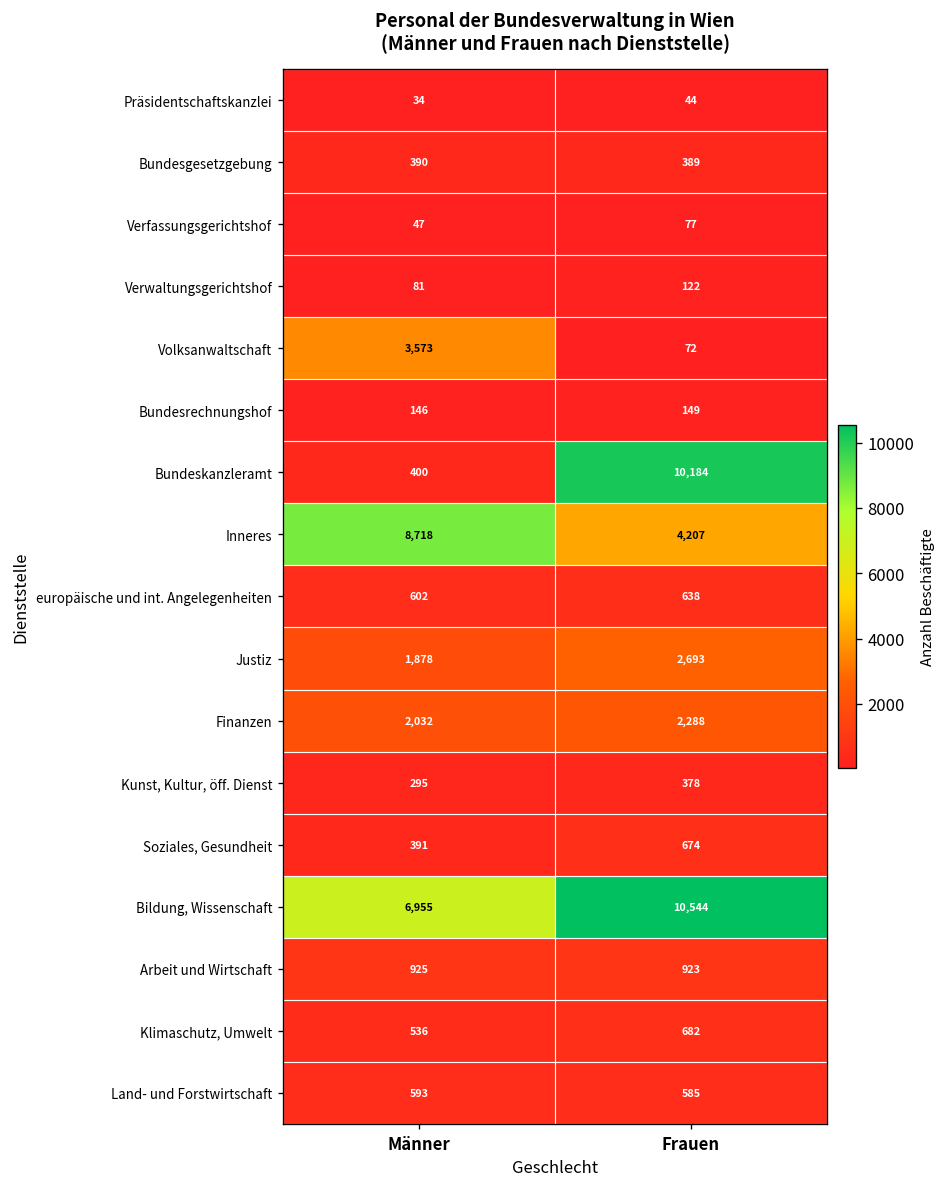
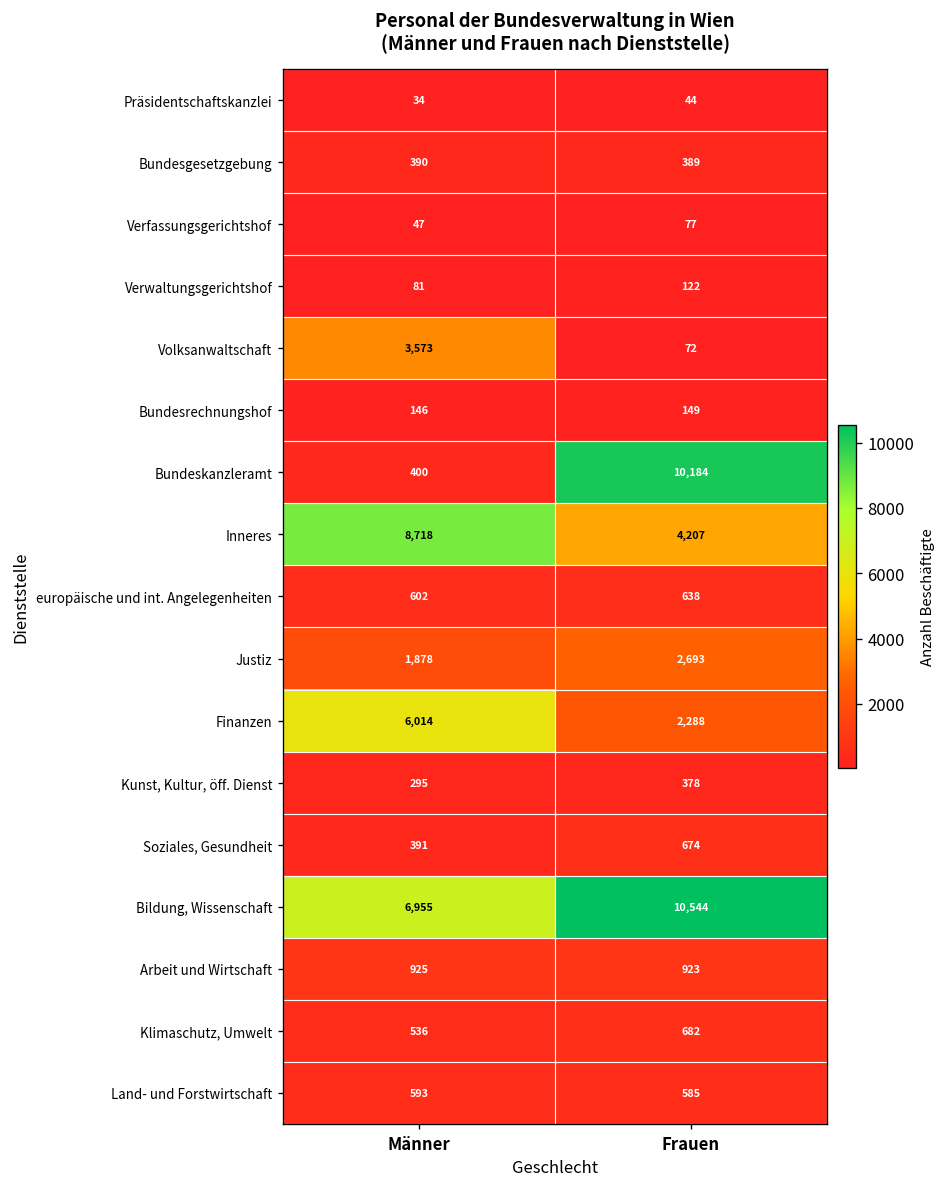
Finanzen, Männer: 2,032 -> 6,014
